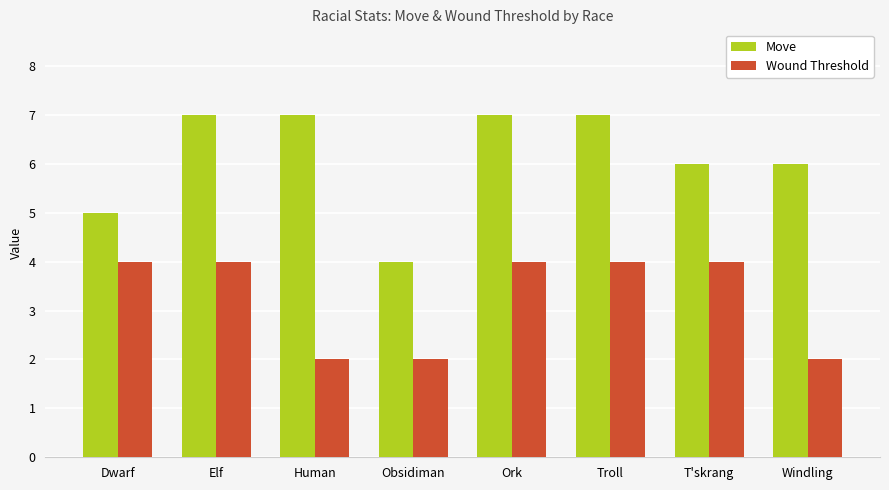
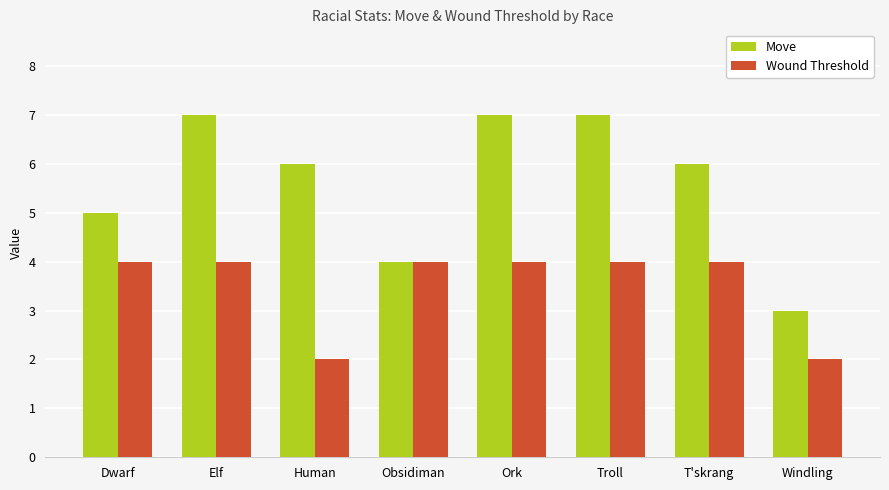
Move, Human: 7 -> 6
Wound Threshold, Obsidiman: 2 -> 4
Move, Windling: 6 -> 3
